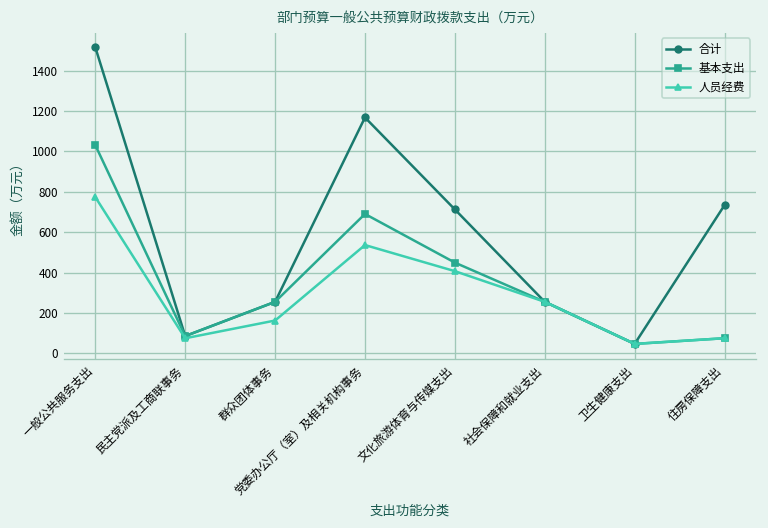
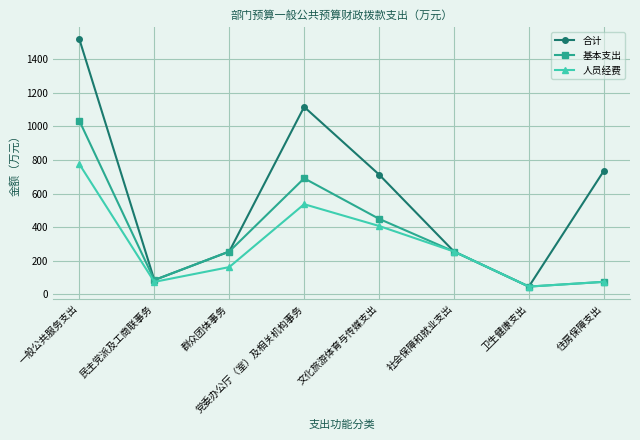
合计, 党委办公厅（室）及相关机构事务: 1170 -> 1110
